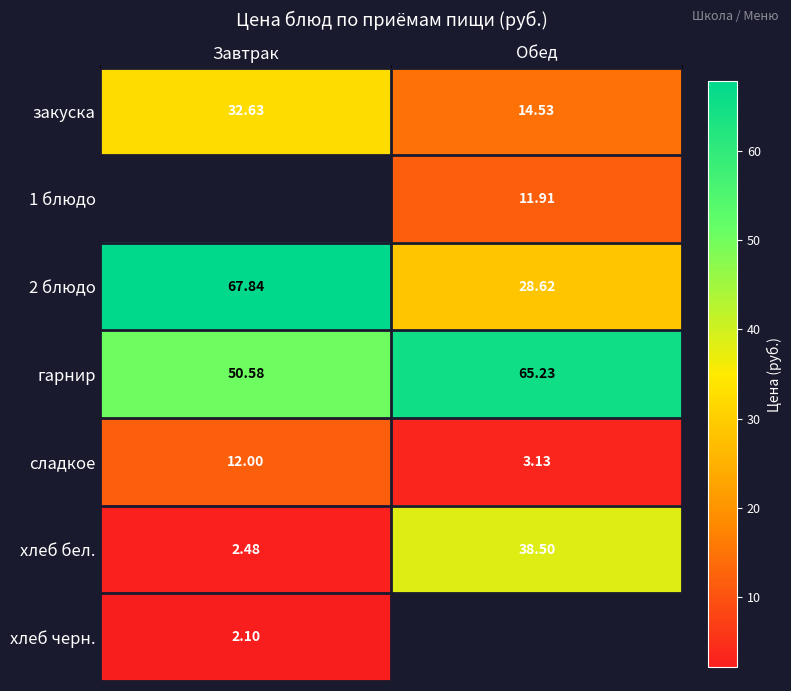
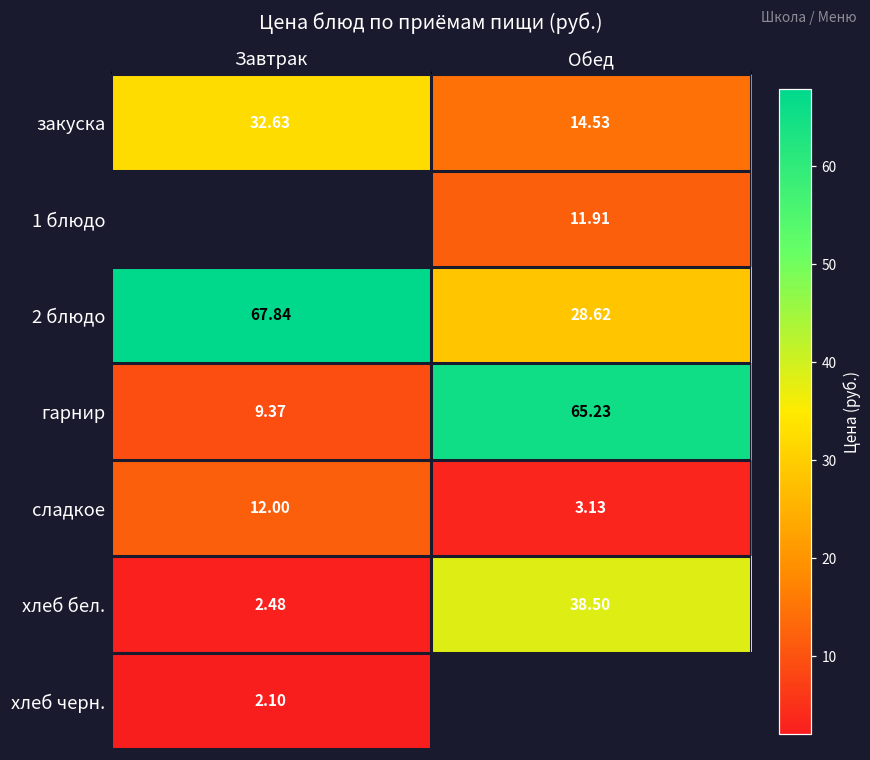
гарнир, Завтрак: 50.58 -> 9.37
